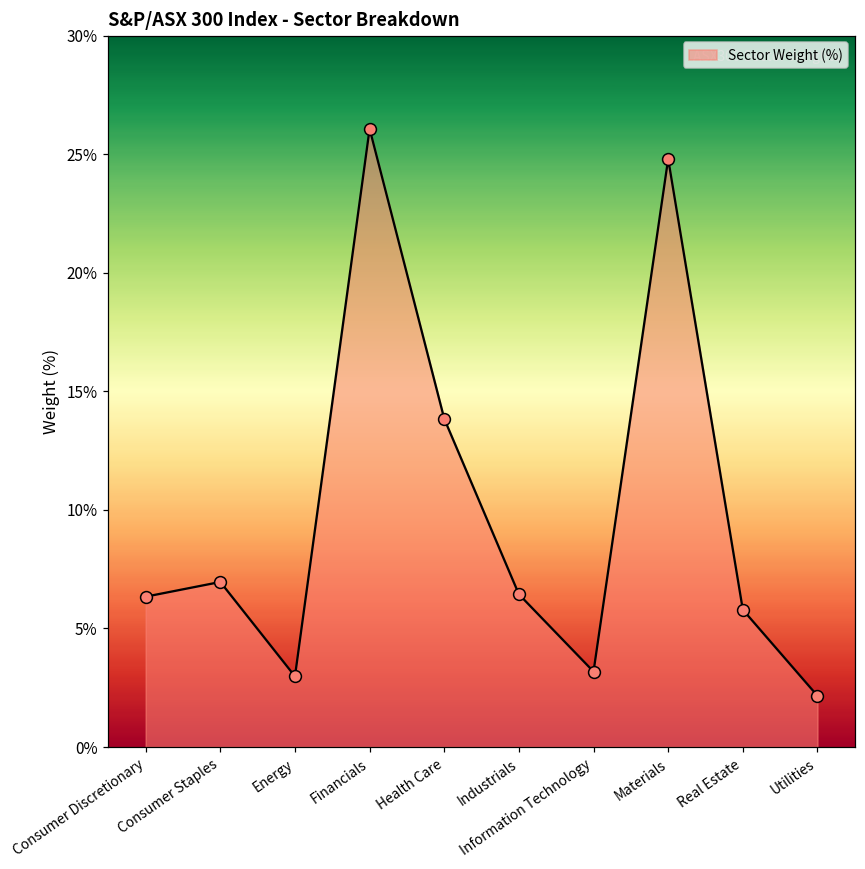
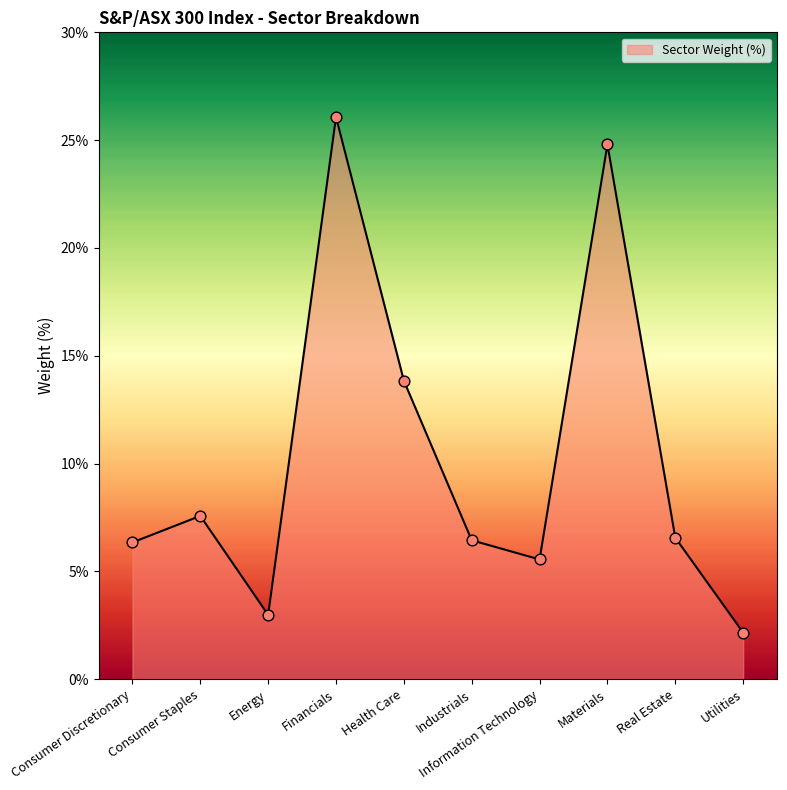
Consumer Staples: 7.0% -> 7.6%
Information Technology: 3.2% -> 5.6%
Real Estate: 5.8% -> 6.6%
